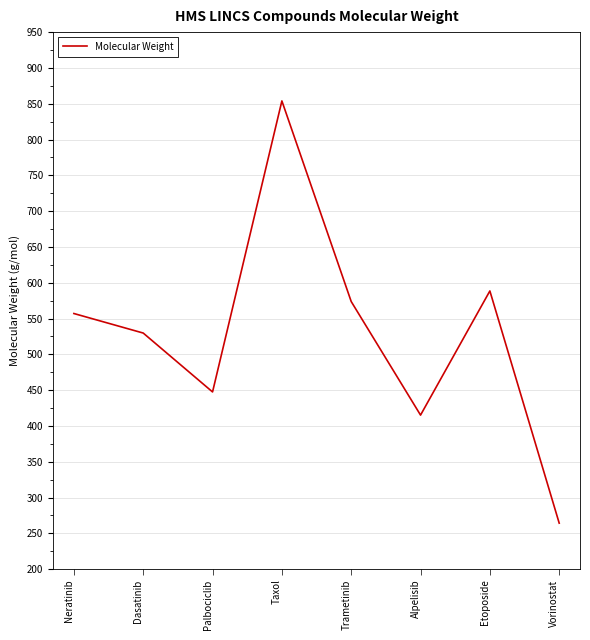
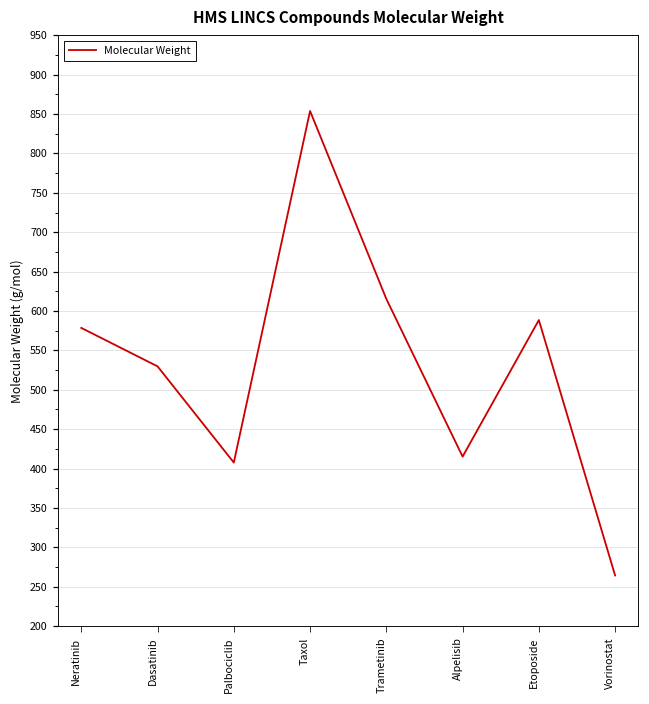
Neratinib: 560 -> 580
Palbociclib: 450 -> 410
Trametinib: 570 -> 620
